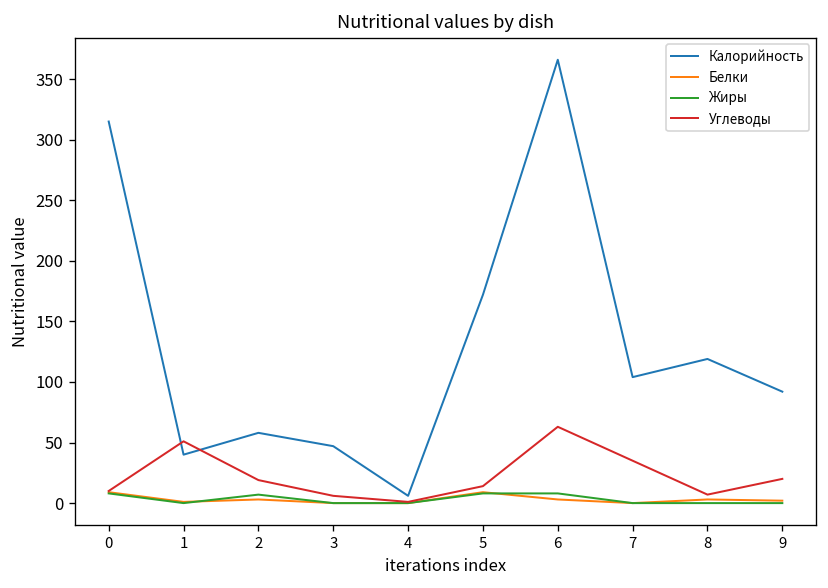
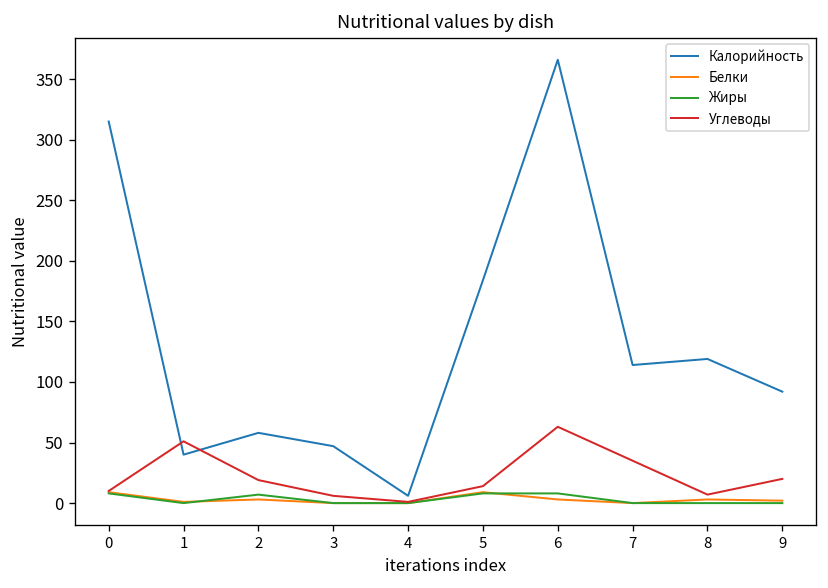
Калорийность, 5: 172 -> 184
Калорийность, 7: 104 -> 114
